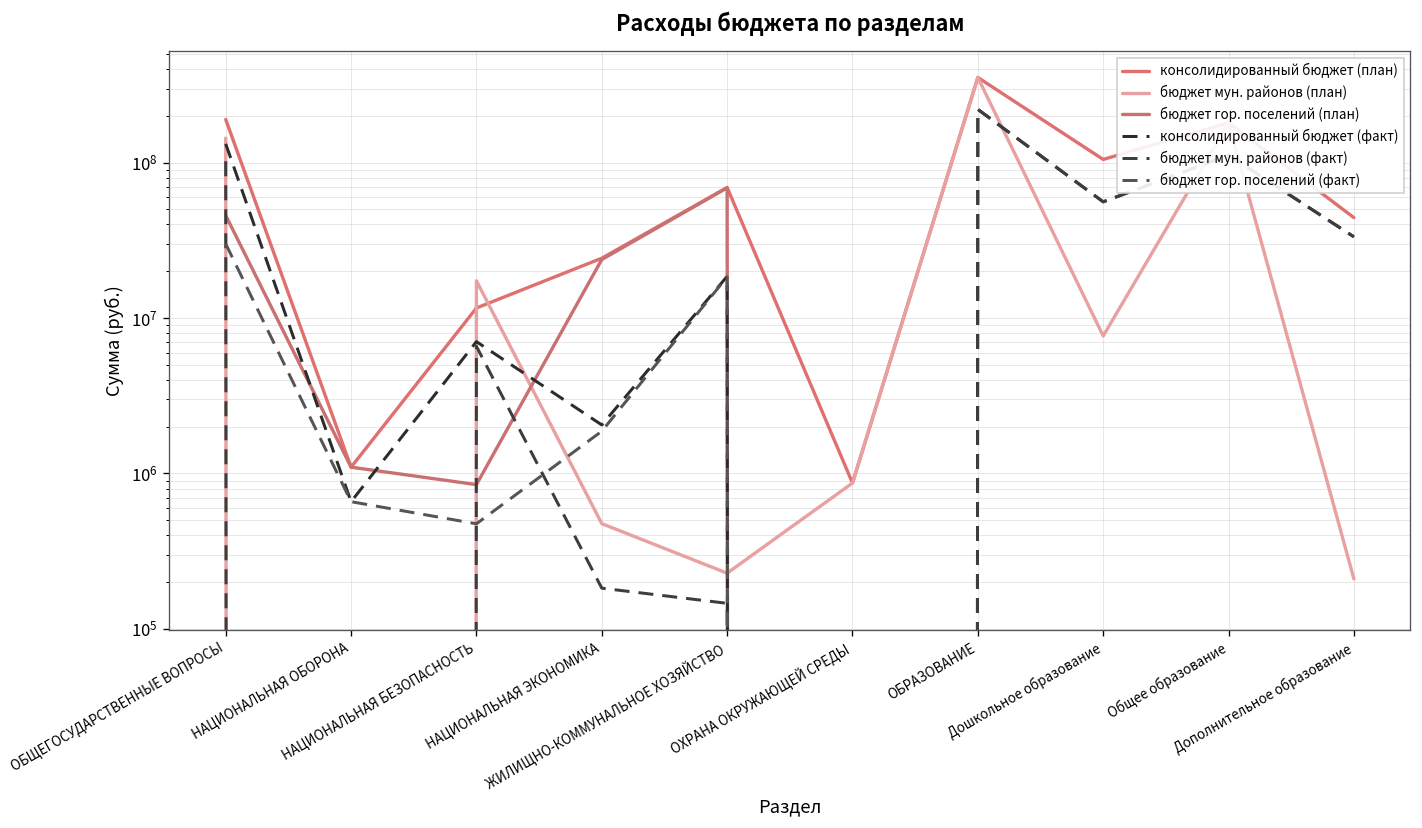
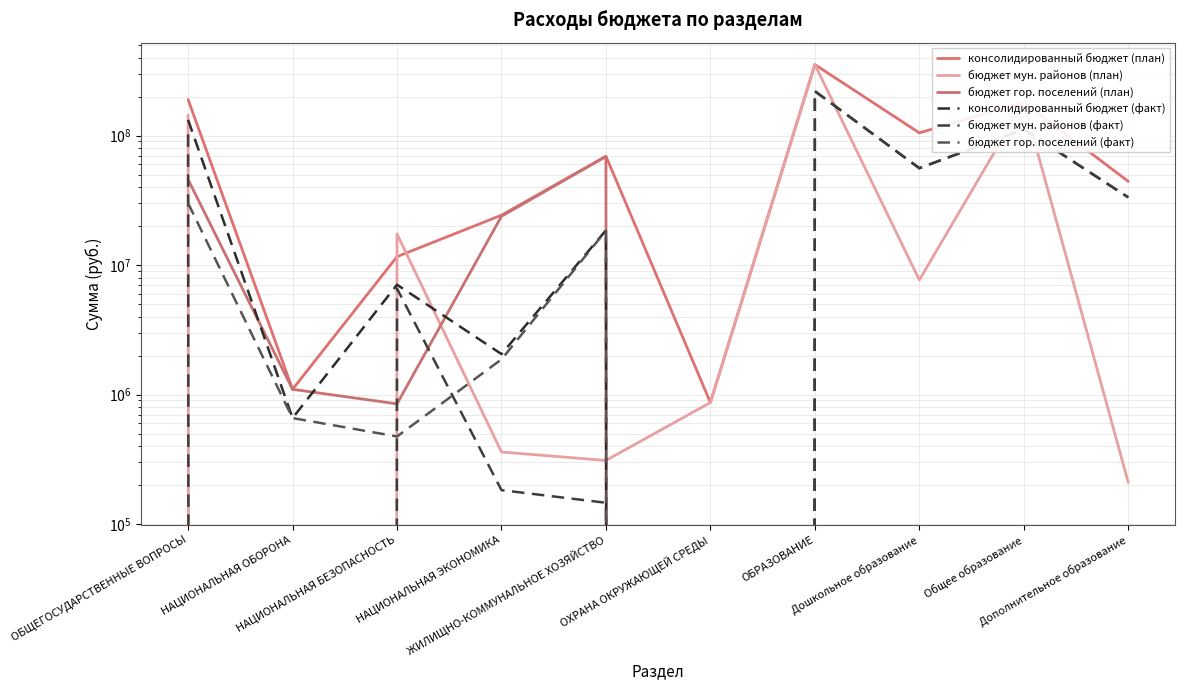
бюджет мун. районов (план), НАЦИОНАЛЬНАЯ ЭКОНОМИКА: 480000 -> 360000
бюджет мун. районов (план), ЖИЛИЩНО-КОММУНАЛЬНОЕ ХОЗЯЙСТВО: 230000 -> 310000
